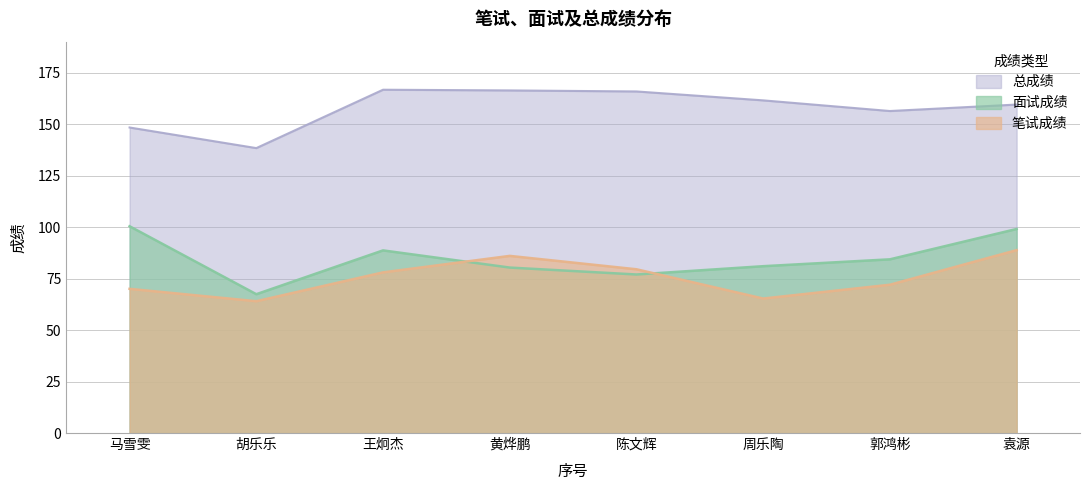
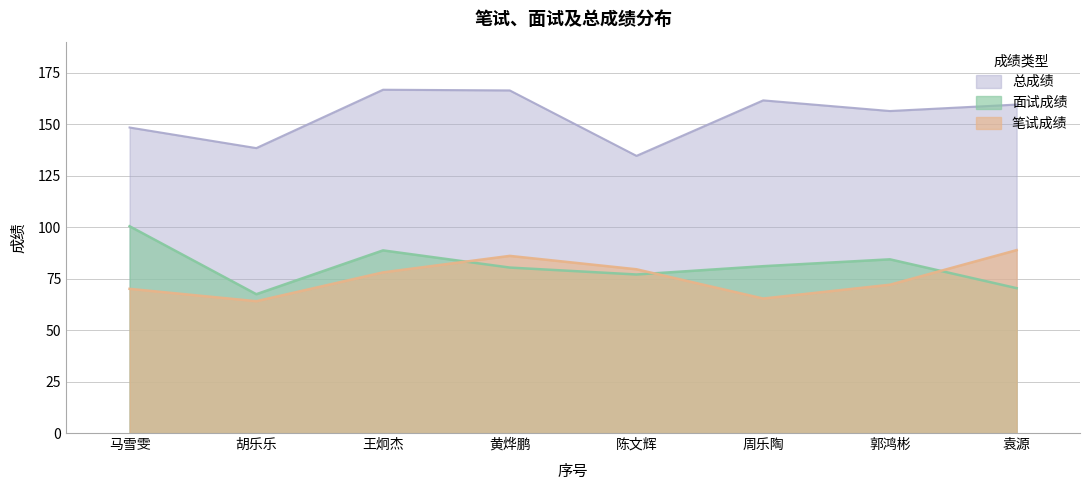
总成绩, 陈文辉: 166 -> 135
面试成绩, 袁源: 99 -> 70
